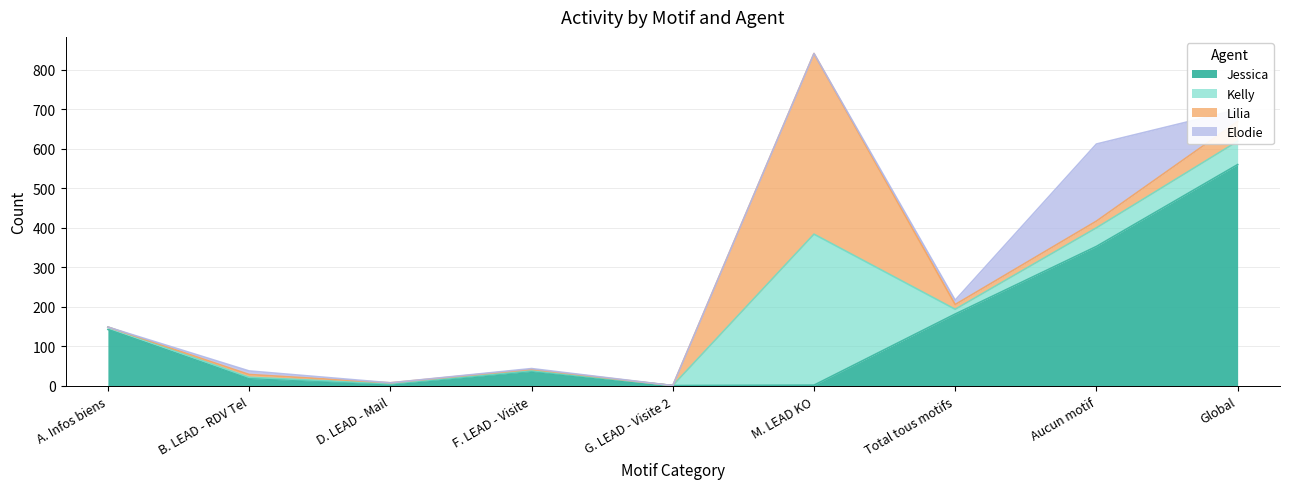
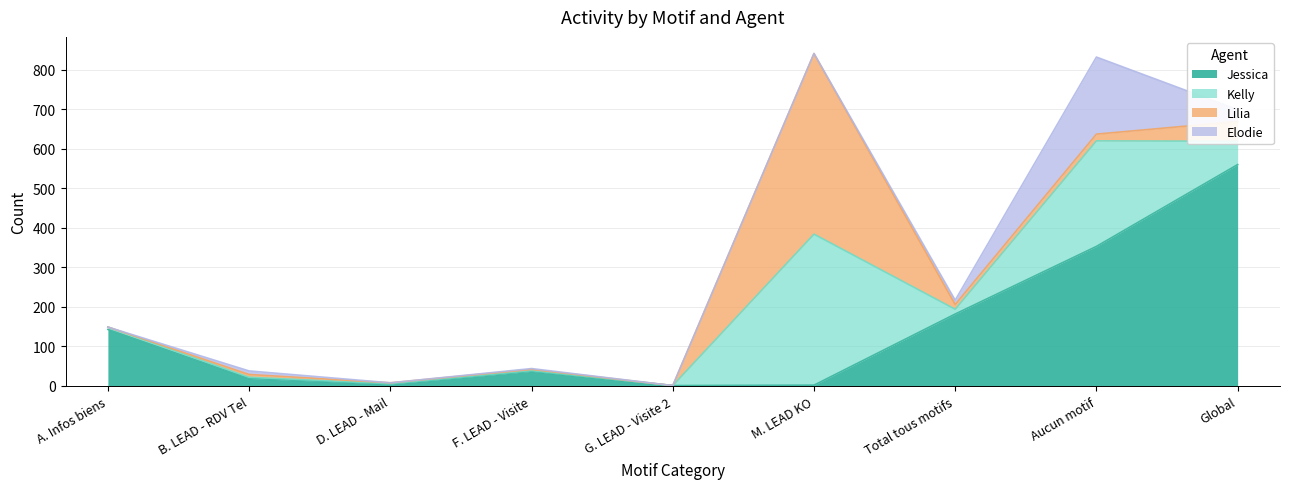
Kelly, Aucun motif: 50 -> 270
